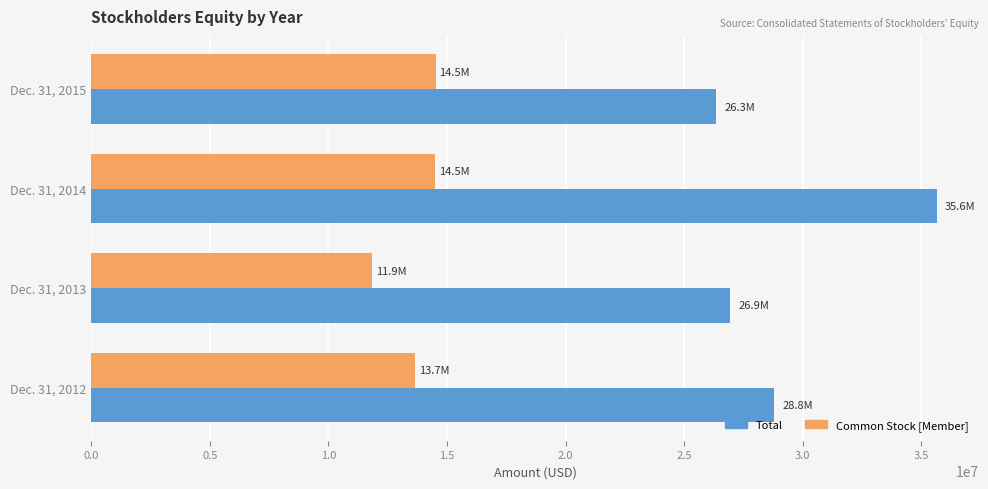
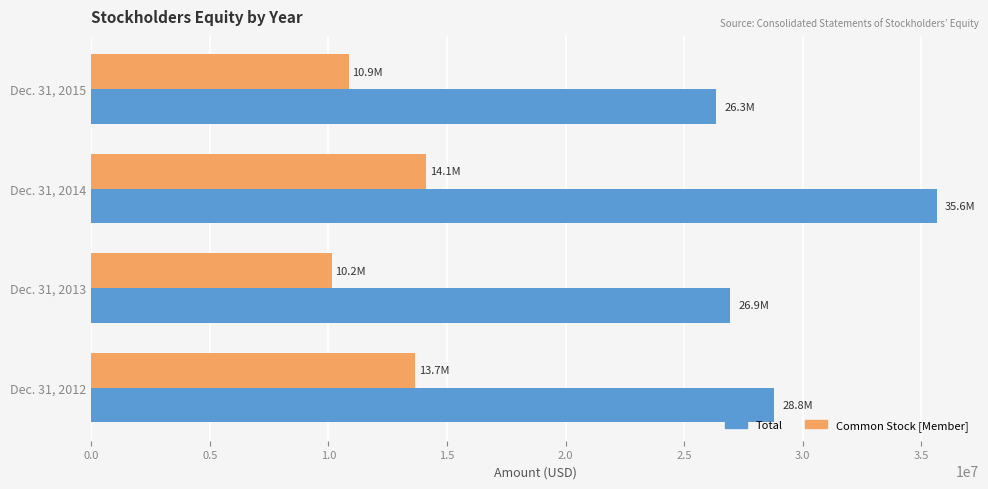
Common Stock [Member], Dec. 31, 2015: 14.5M -> 10.9M
Common Stock [Member], Dec. 31, 2014: 14.5M -> 14.1M
Common Stock [Member], Dec. 31, 2013: 11.9M -> 10.2M
